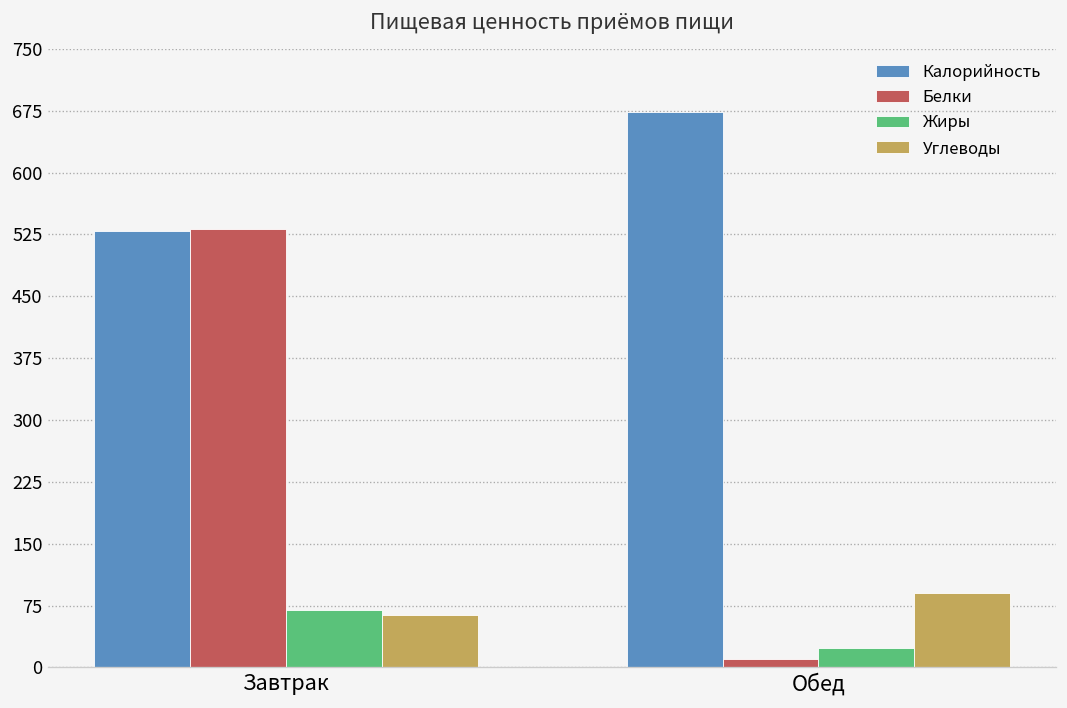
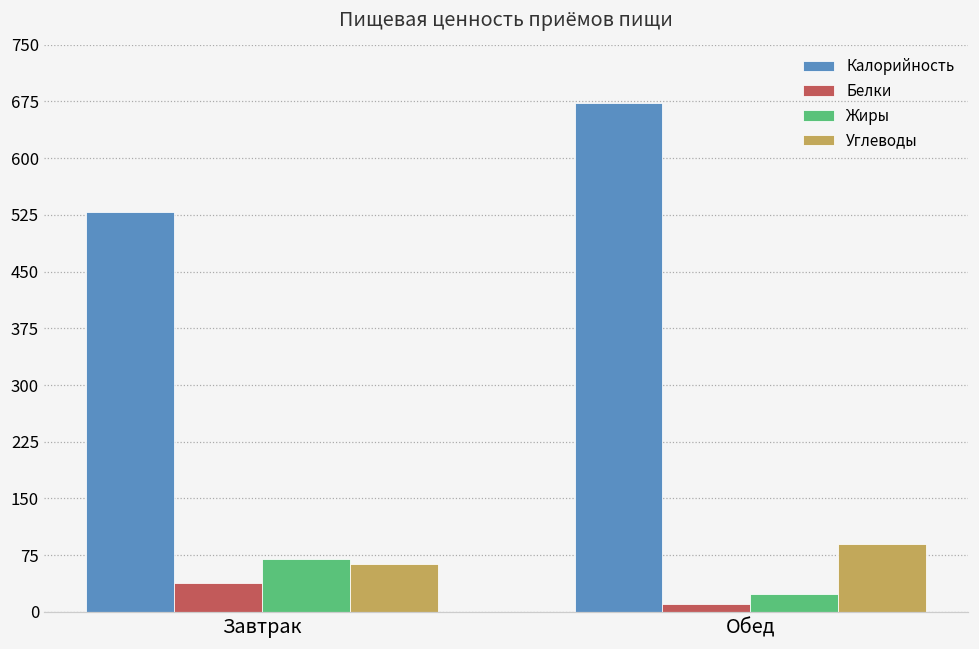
Белки, Завтрак: 530 -> 40
